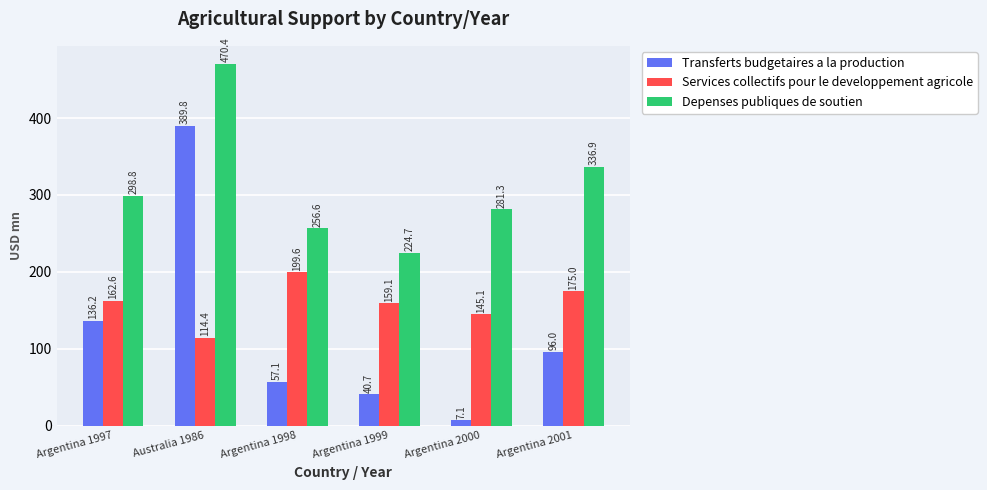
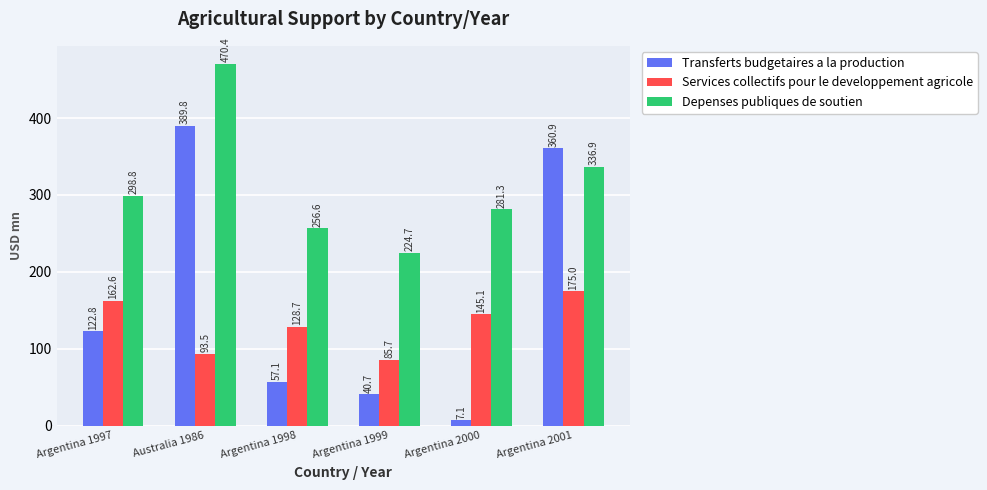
Transferts budgetaires a la production, Argentina 1997: 136.2 -> 122.8
Services collectifs pour le developpement agricole, Australia 1986: 114.4 -> 93.5
Services collectifs pour le developpement agricole, Argentina 1998: 199.6 -> 128.7
Services collectifs pour le developpement agricole, Argentina 1999: 159.1 -> 85.7
Transferts budgetaires a la production, Argentina 2001: 96.0 -> 360.9
